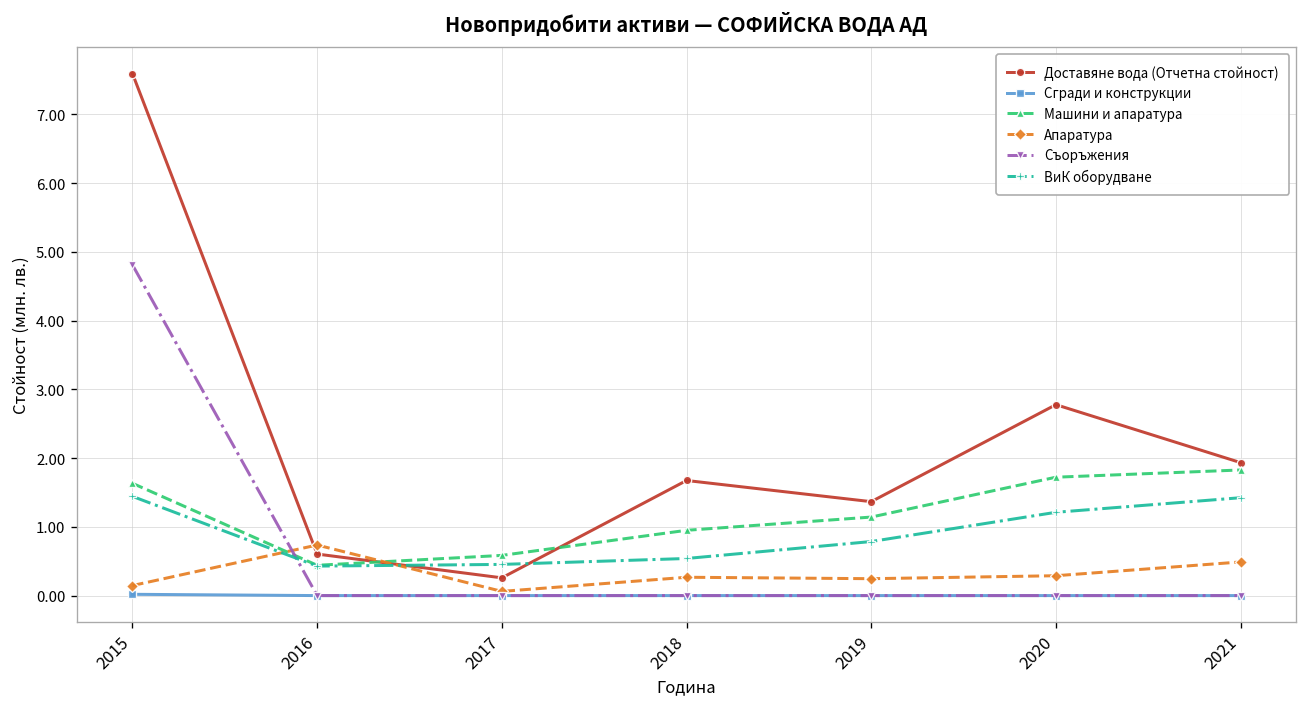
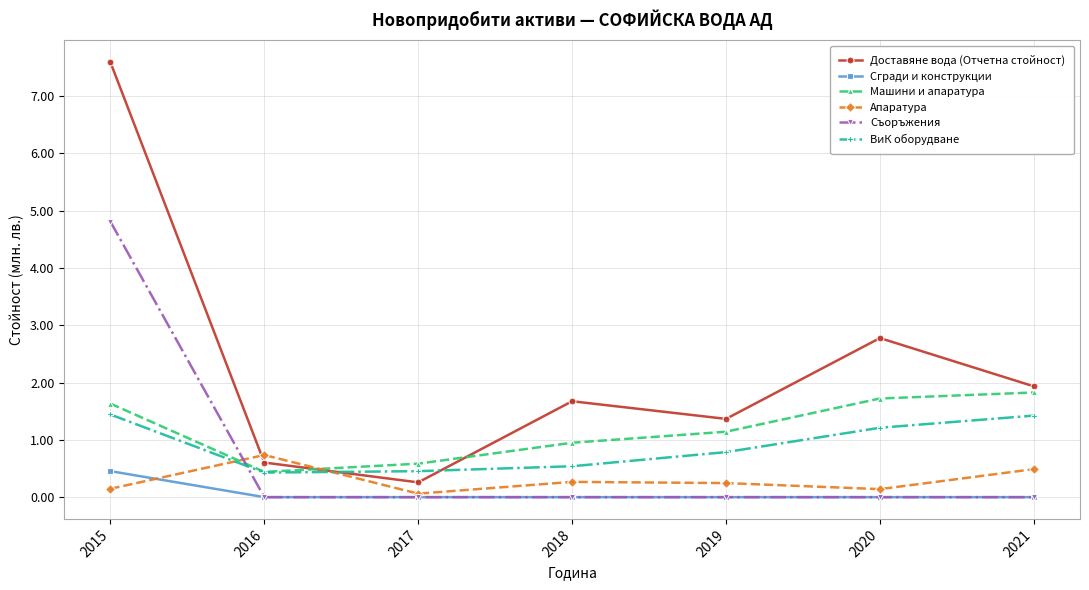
Сгради и конструкции, 2015: 0.0 -> 0.5
Апаратура, 2020: 0.3 -> 0.1
